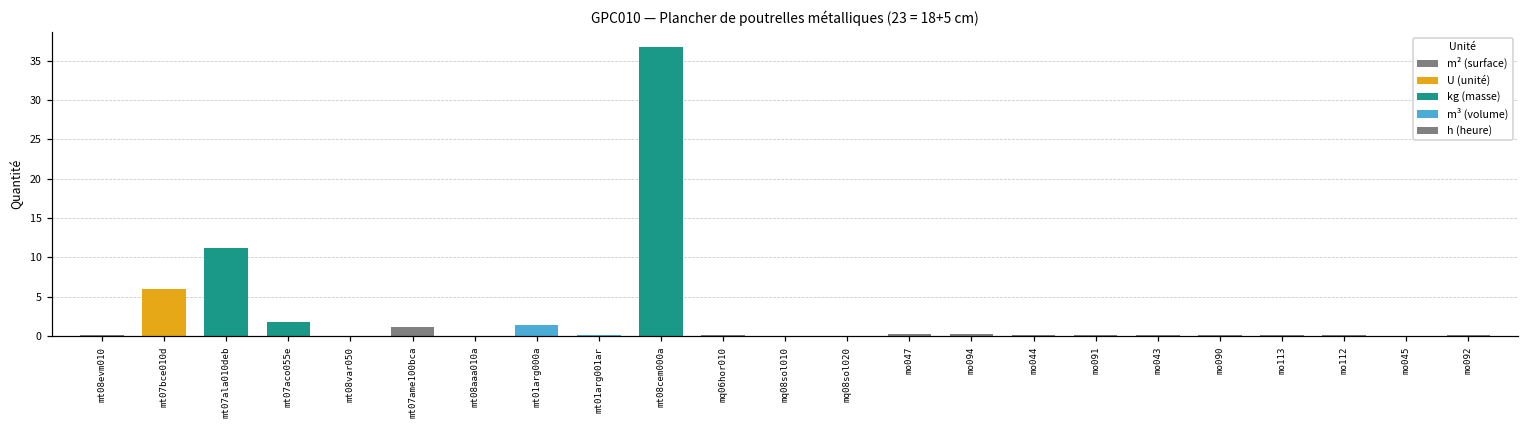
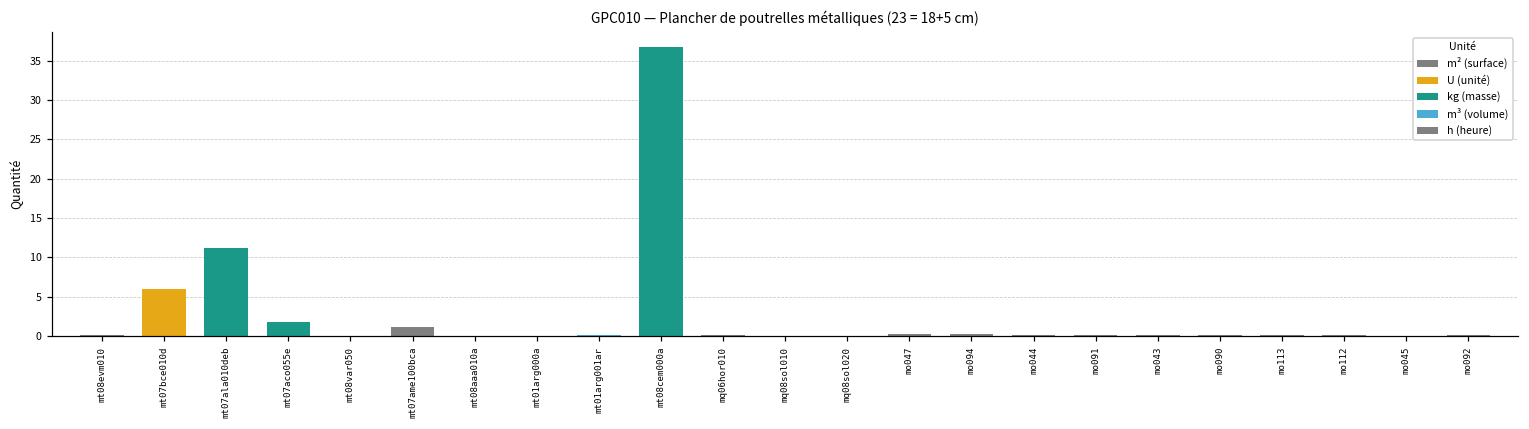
m³ (volume), mt01arg000a: 1 -> 0
